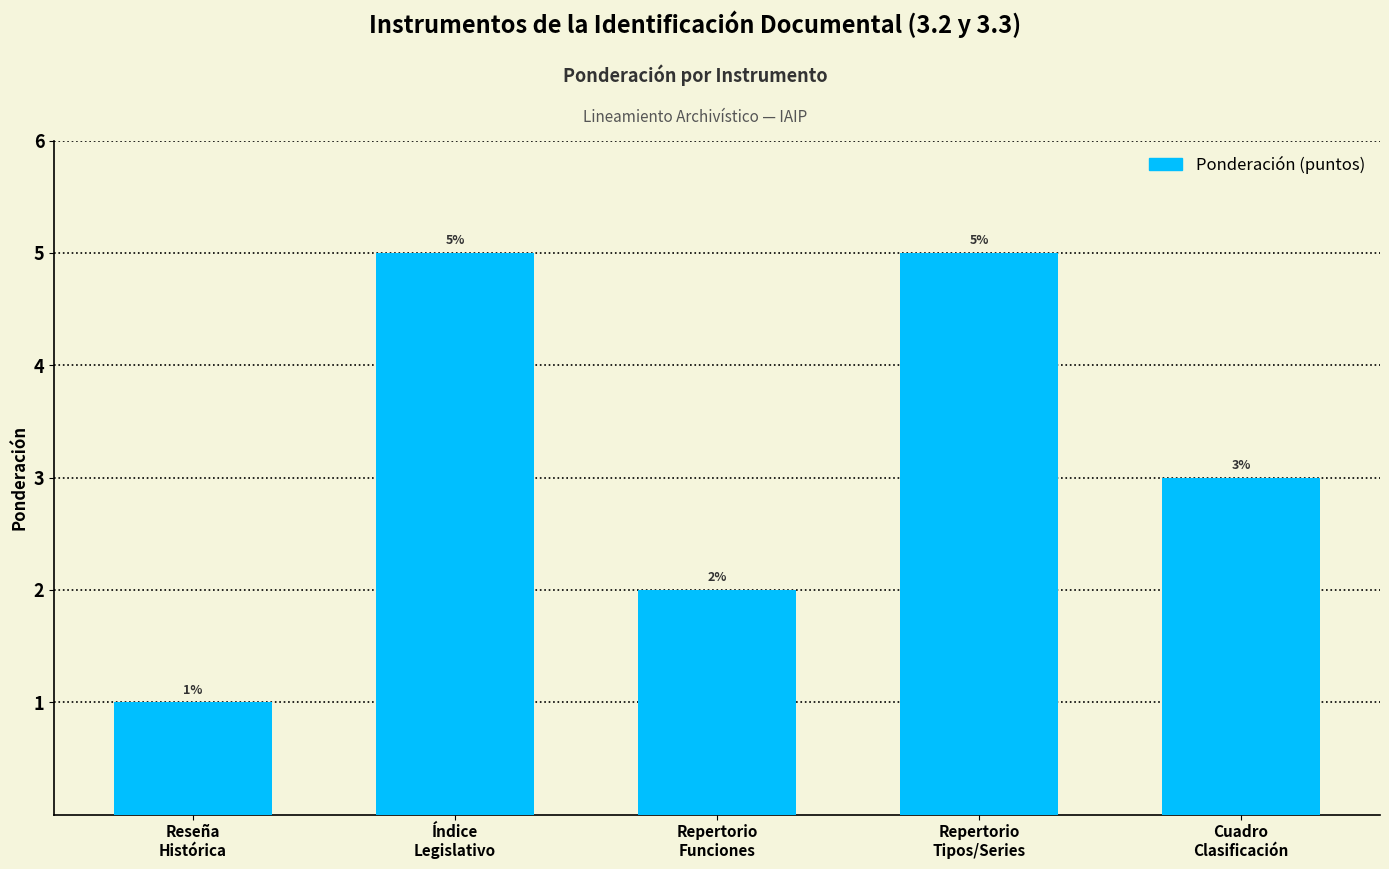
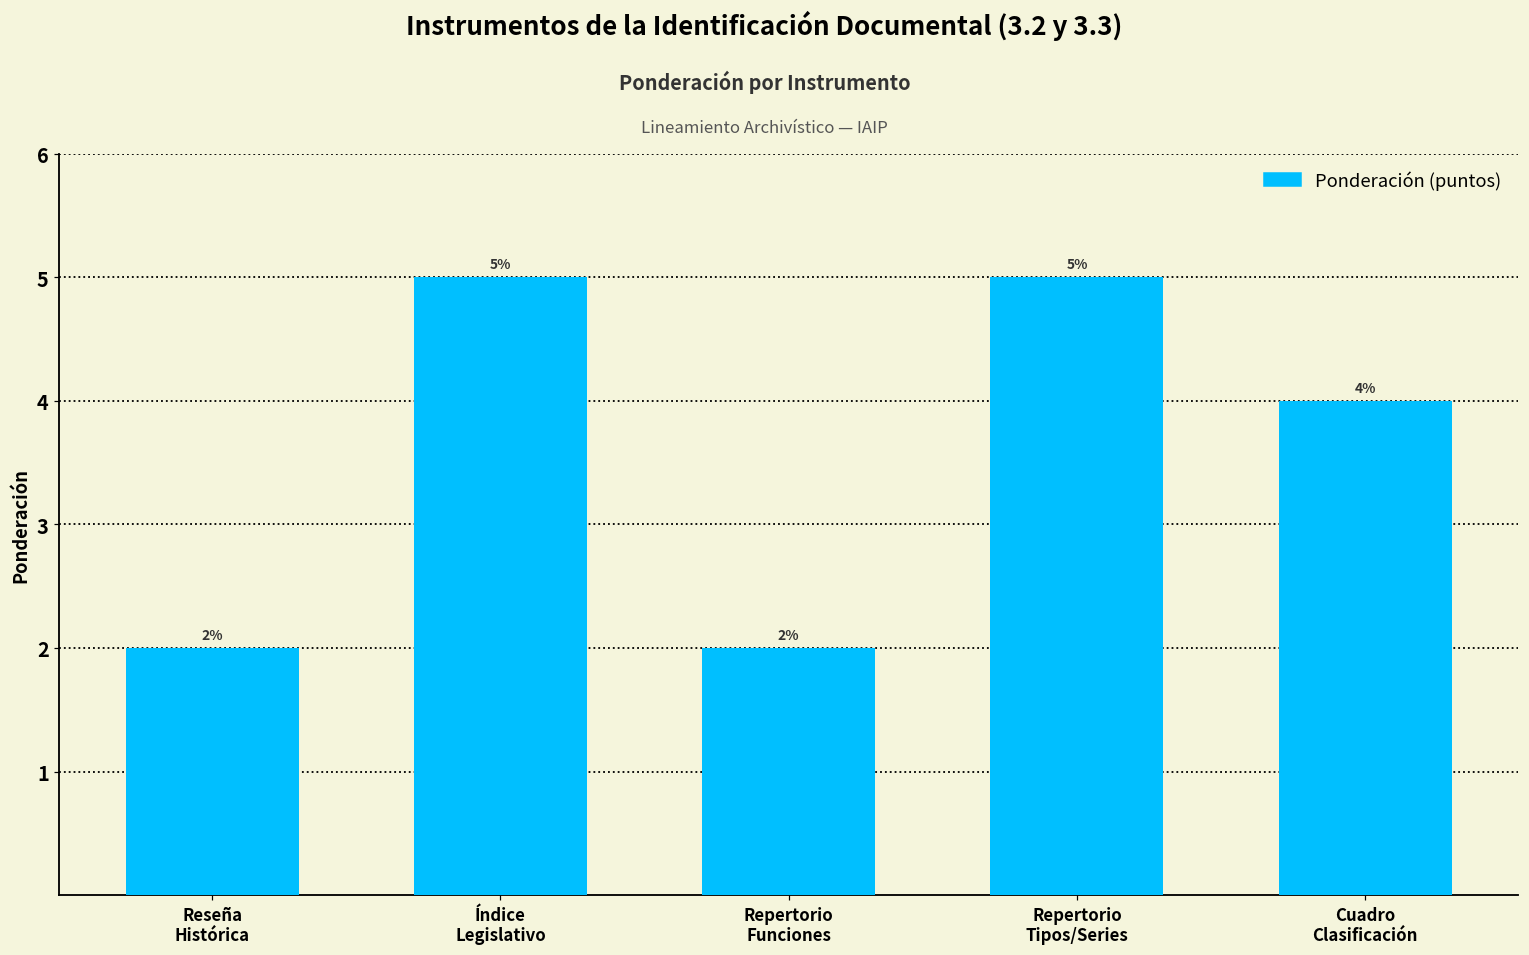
Reseña Histórica: 1% -> 2%
Cuadro Clasificación: 3% -> 4%
